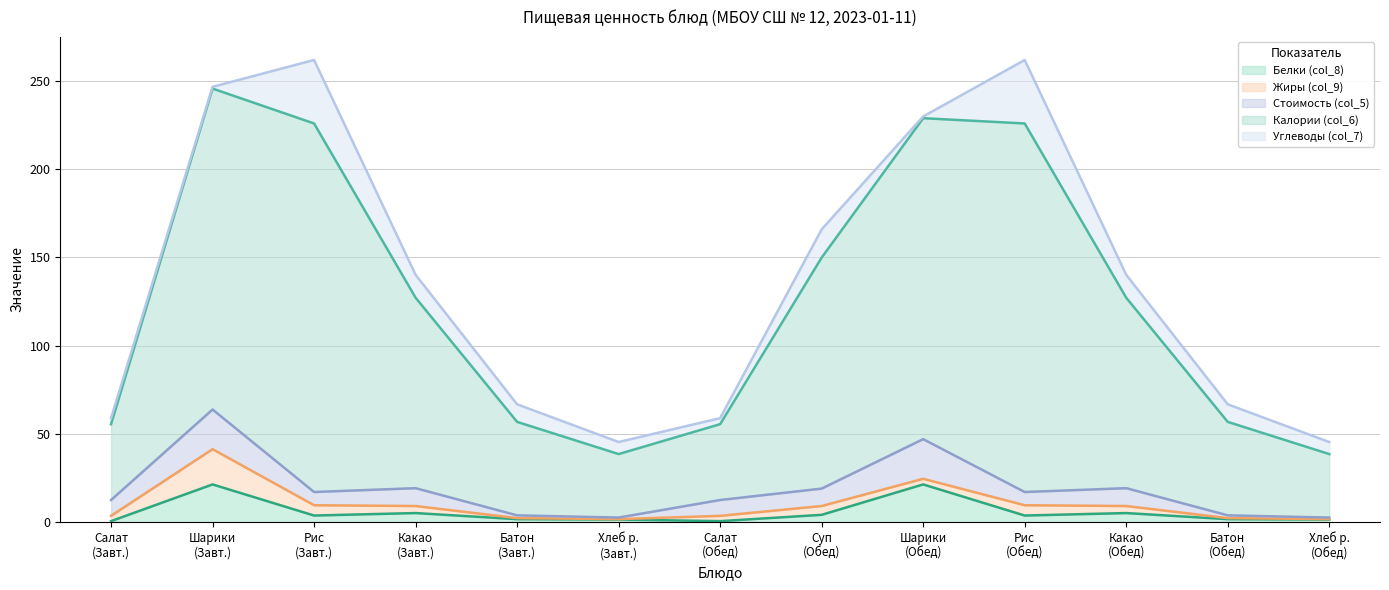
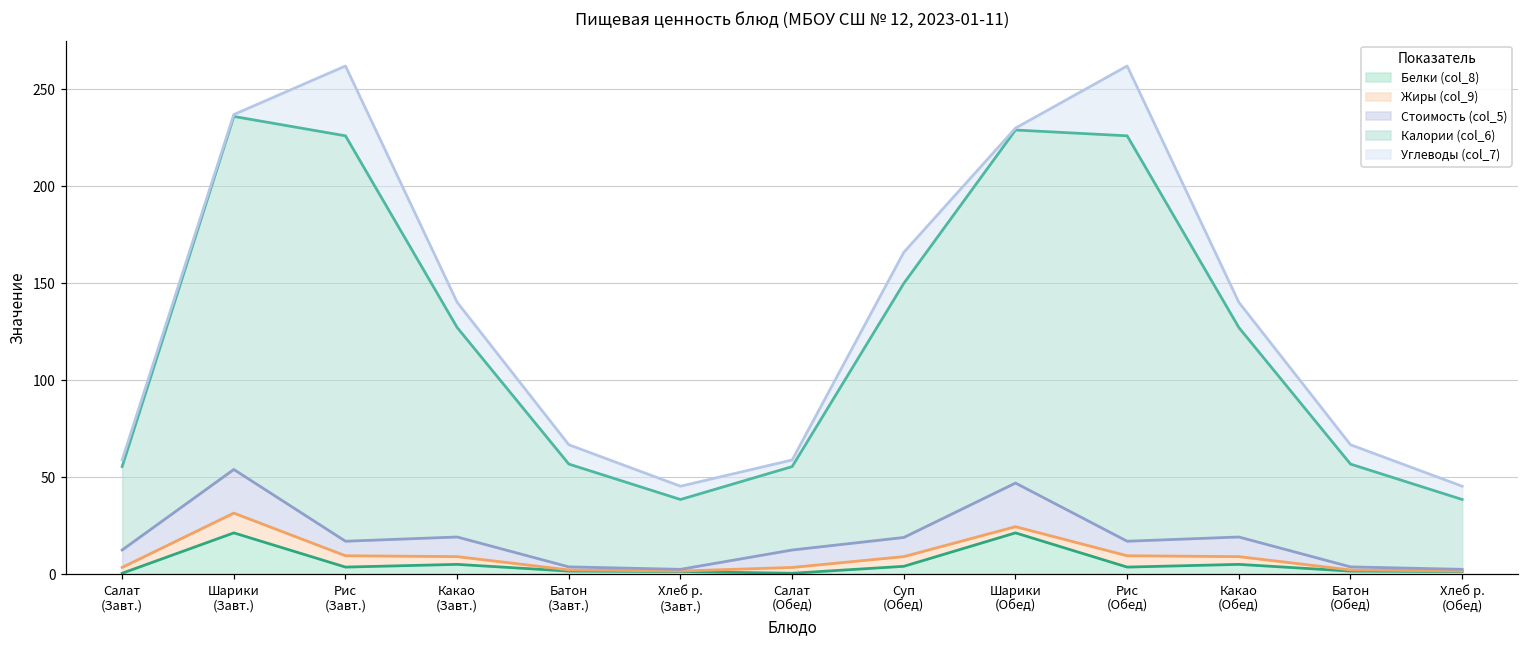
Жиры (col_9), Шарики (Завт.): 20 -> 10
